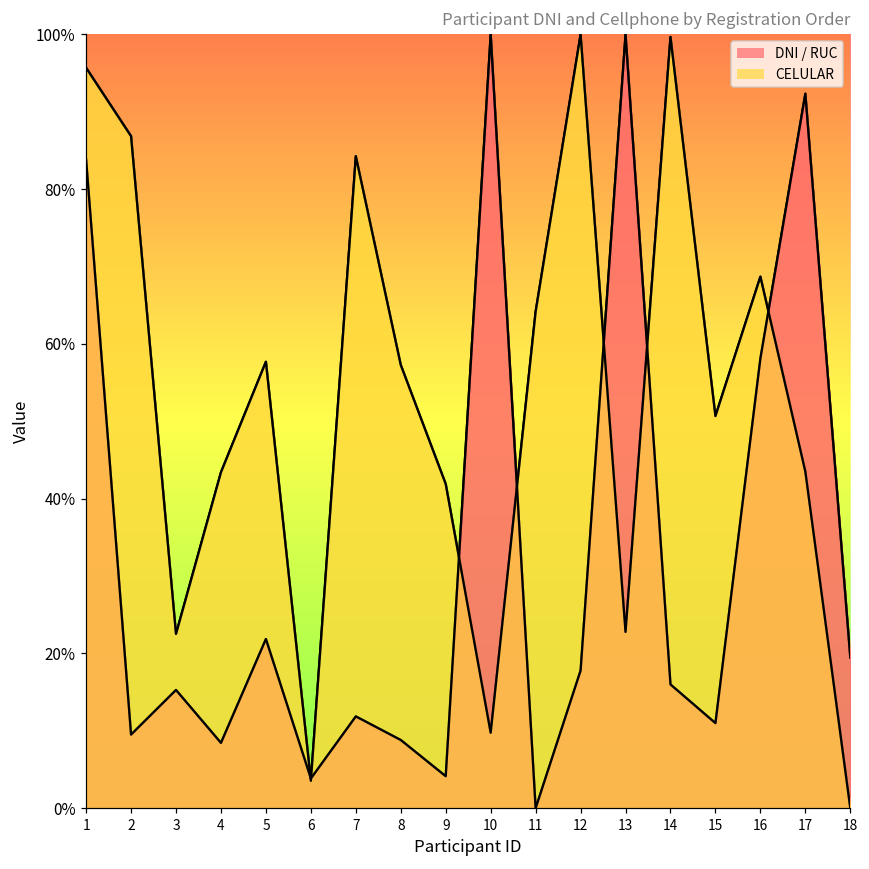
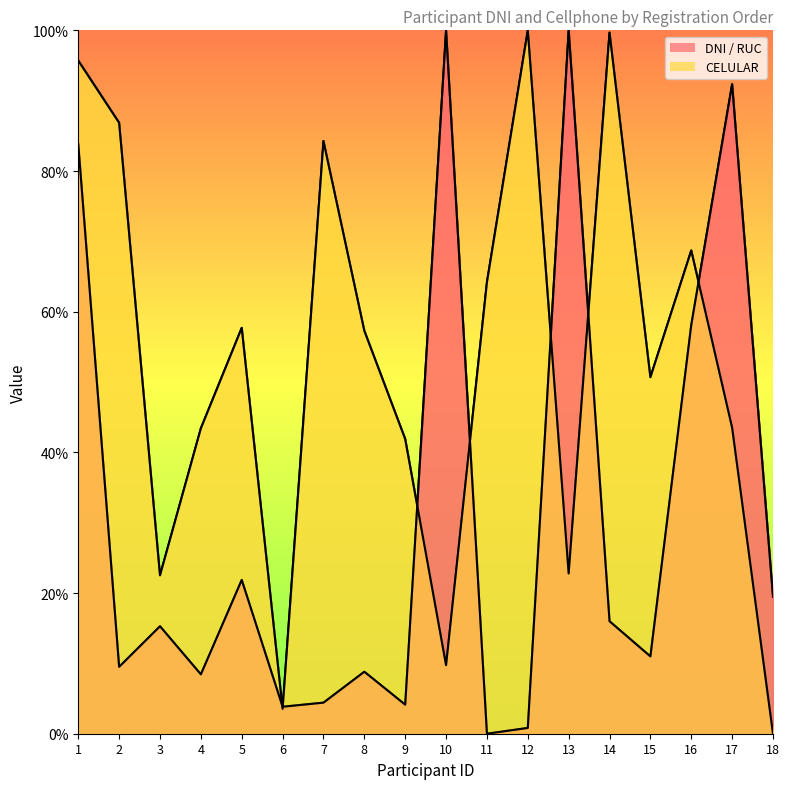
DNI / RUC, 7: 12% -> 4%
DNI / RUC, 12: 18% -> 1%
